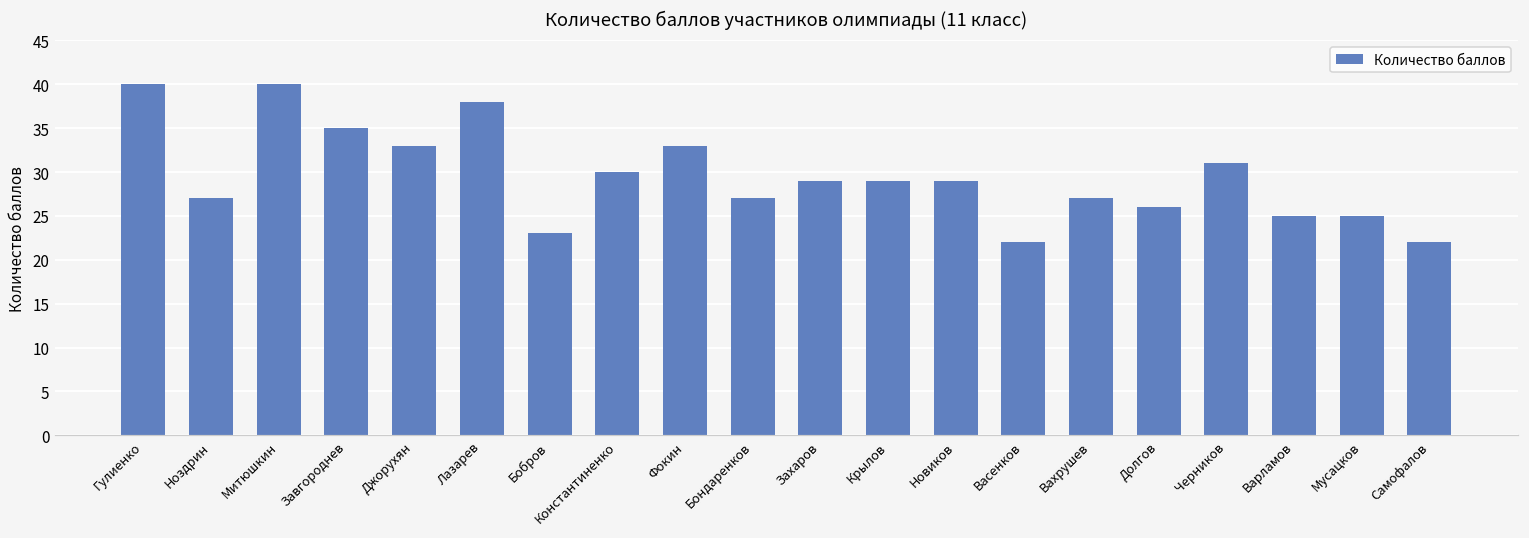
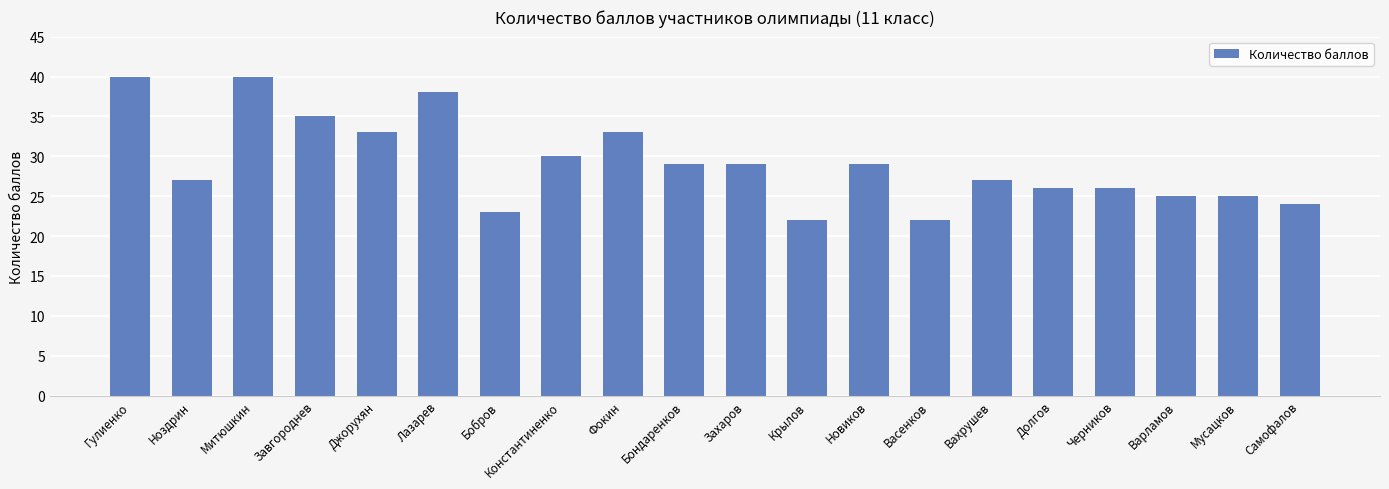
Бондаренков: 27 -> 29
Крылов: 29 -> 22
Черников: 31 -> 26
Самофалов: 22 -> 24
